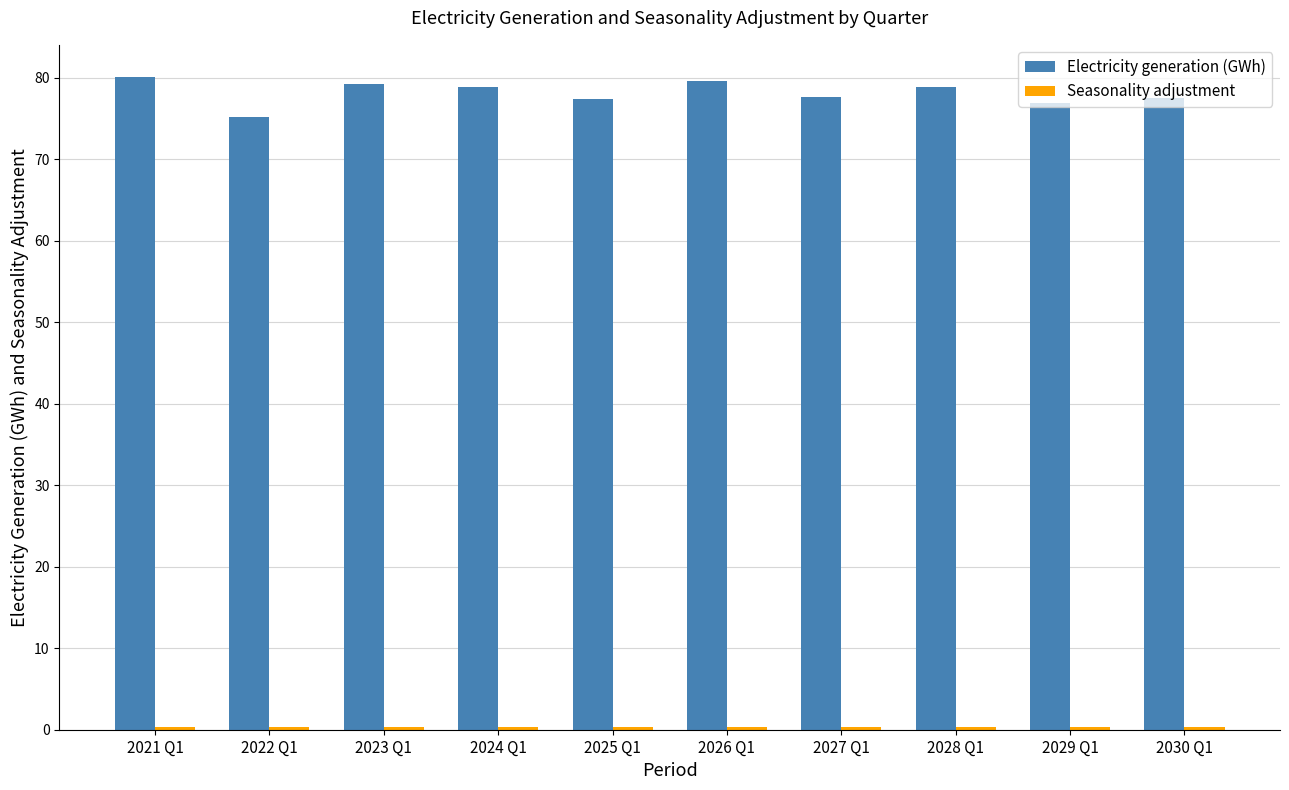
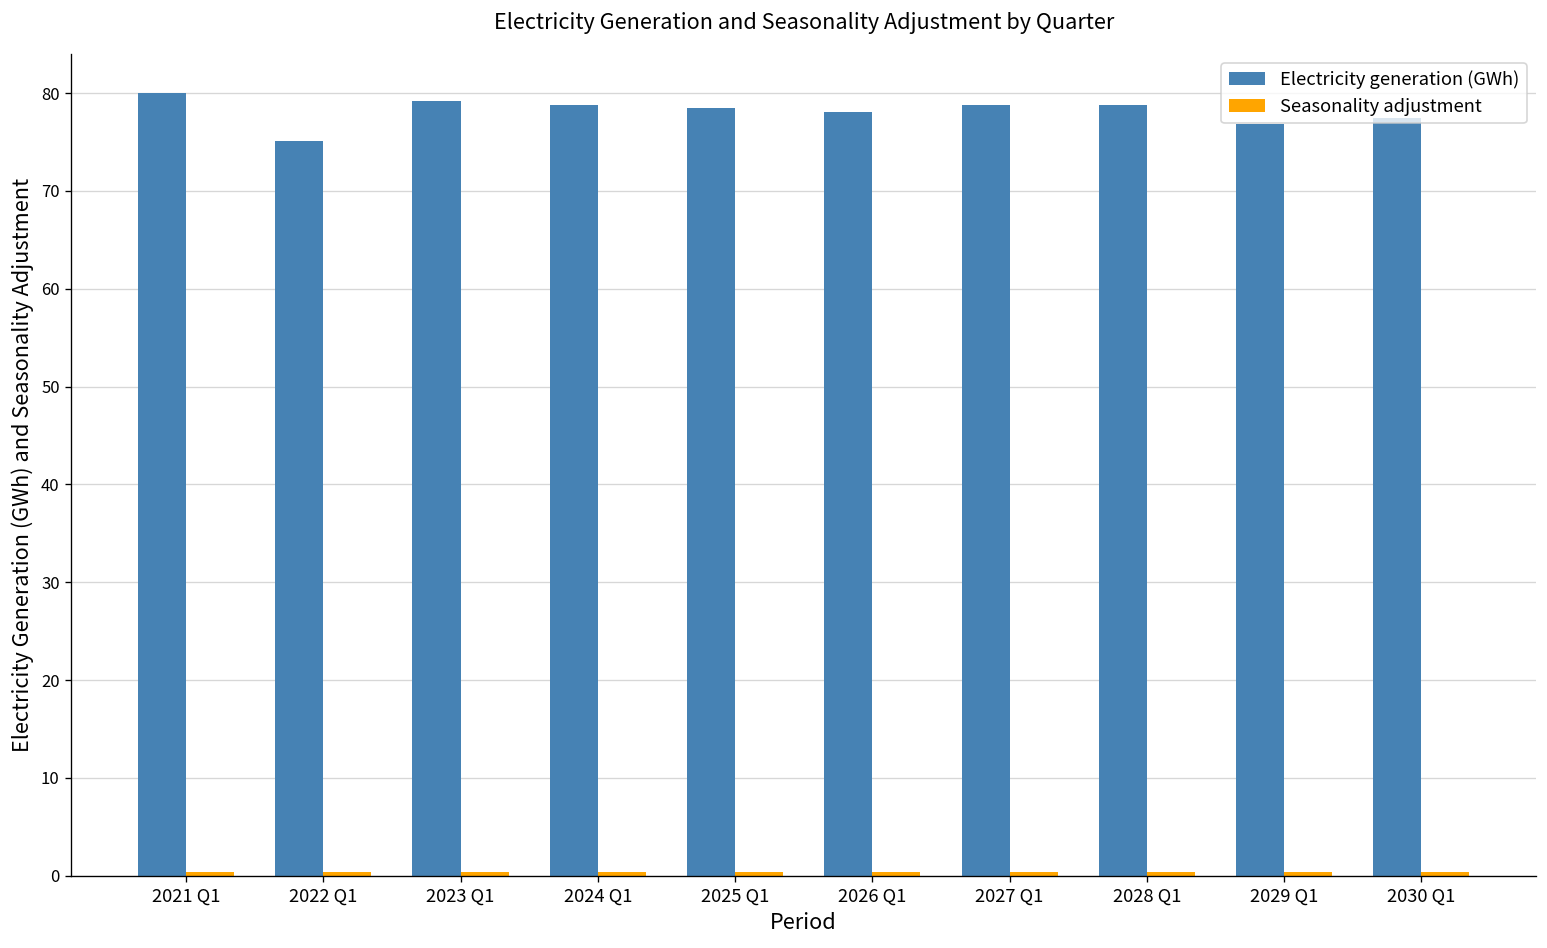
Electricity generation (GWh), 2025 Q1: 77 -> 78
Electricity generation (GWh), 2026 Q1: 80 -> 78
Electricity generation (GWh), 2027 Q1: 78 -> 79
